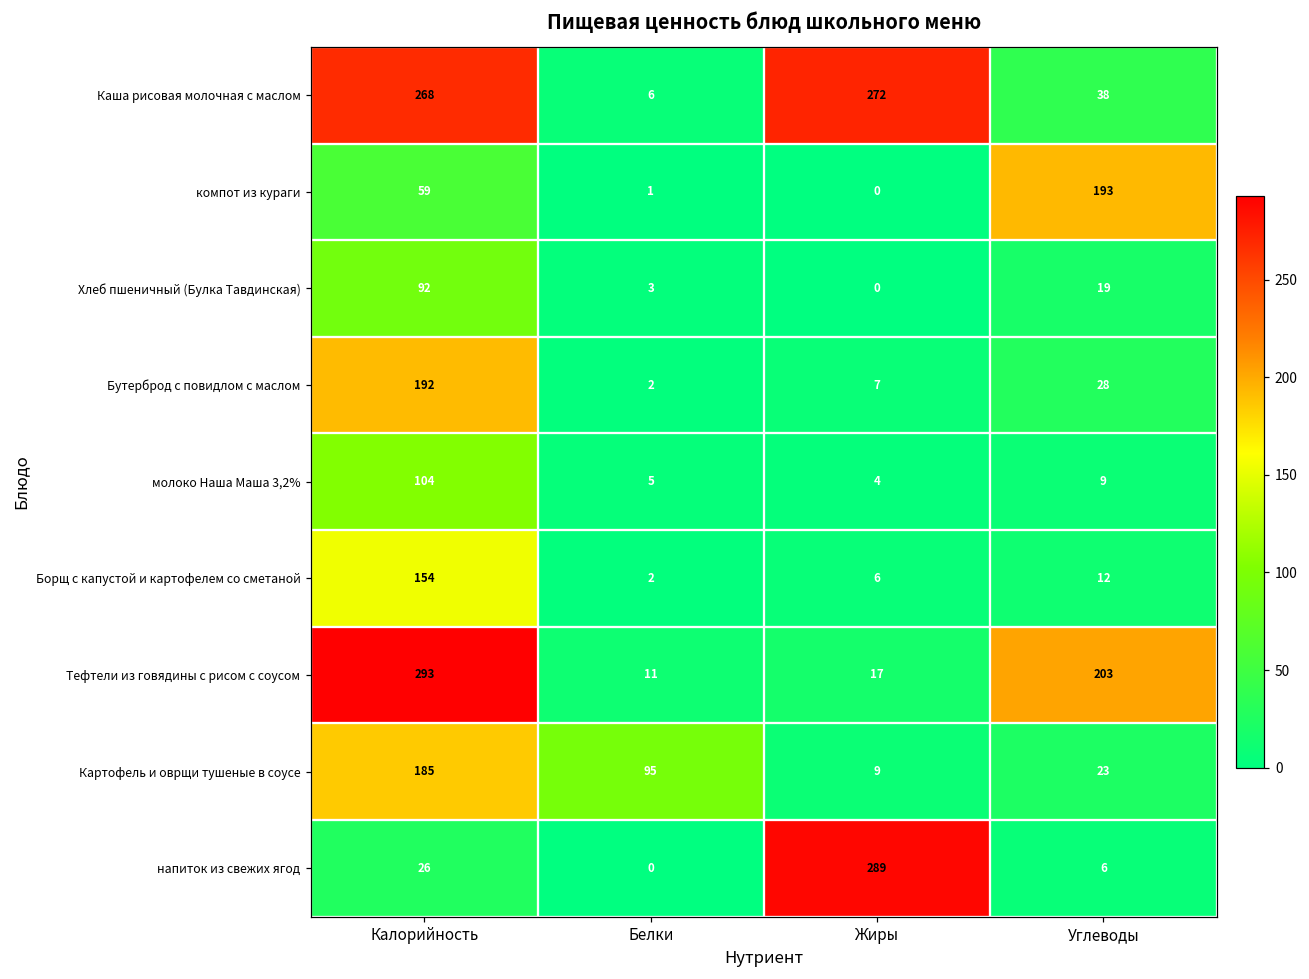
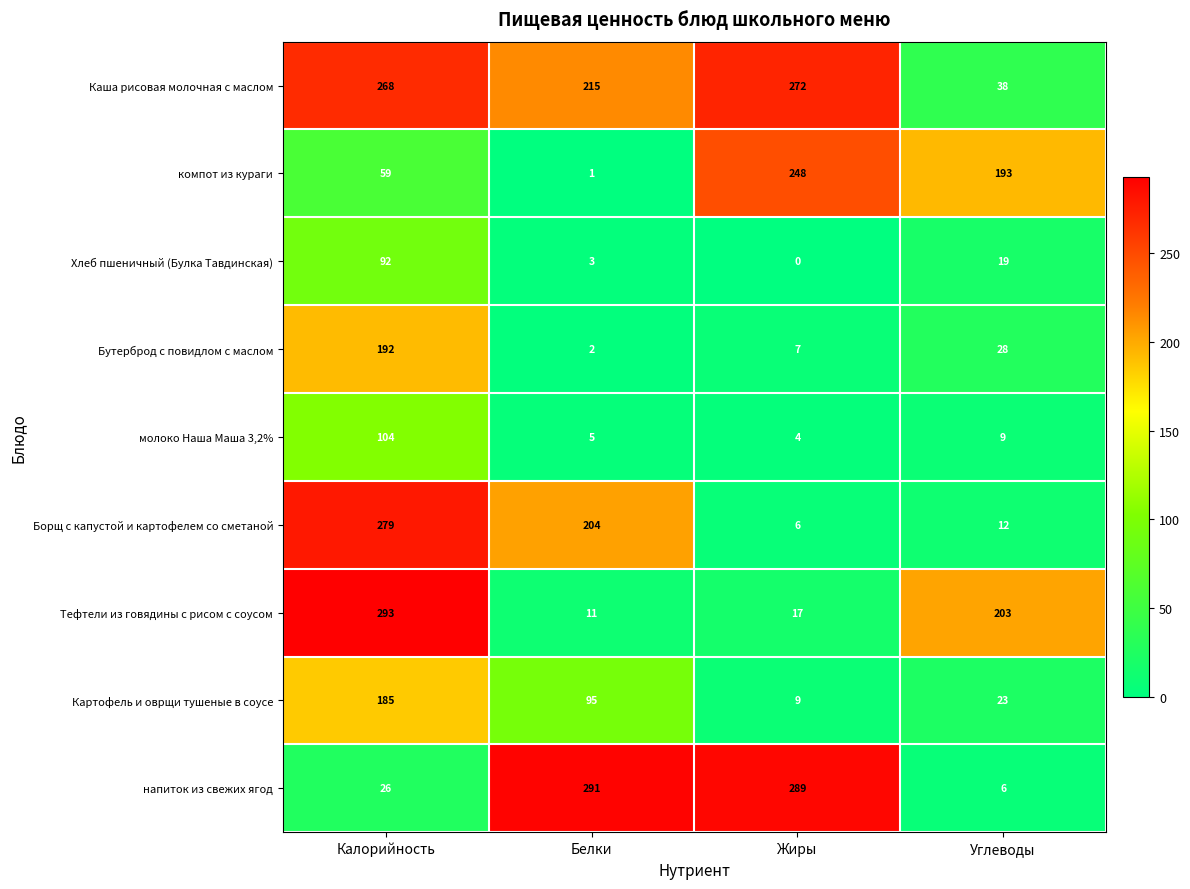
Каша рисовая молочная с маслом, Белки: 6 -> 215
компот из кураги, Жиры: 0 -> 248
Борщ с капустой и картофелем со сметаной, Калорийность: 154 -> 279
Борщ с капустой и картофелем со сметаной, Белки: 2 -> 204
напиток из свежих ягод, Белки: 0 -> 291
